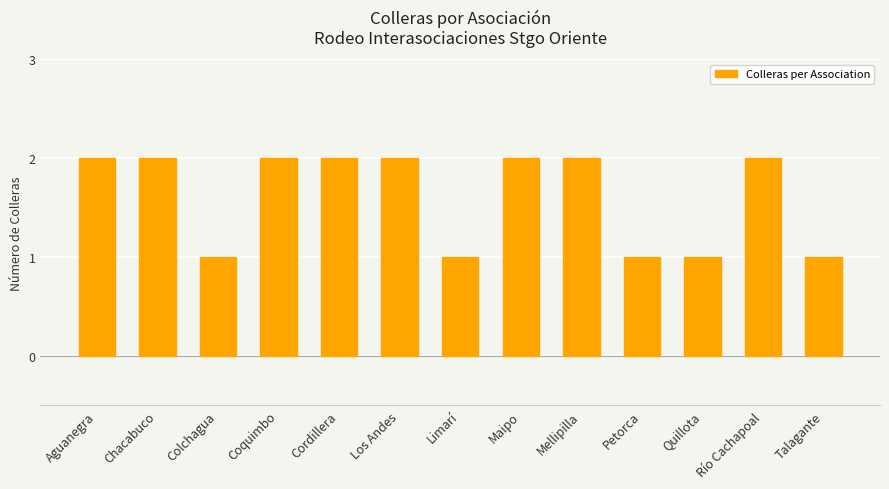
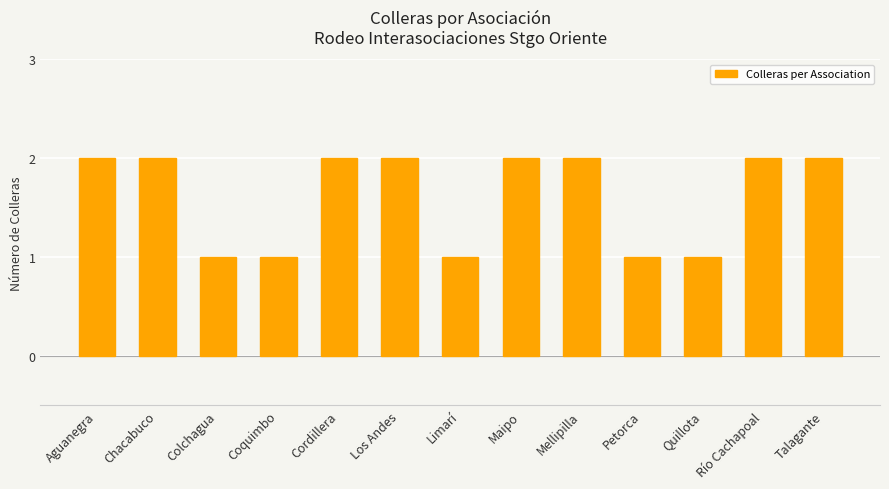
Coquimbo: 2 -> 1
Talagante: 1 -> 2
